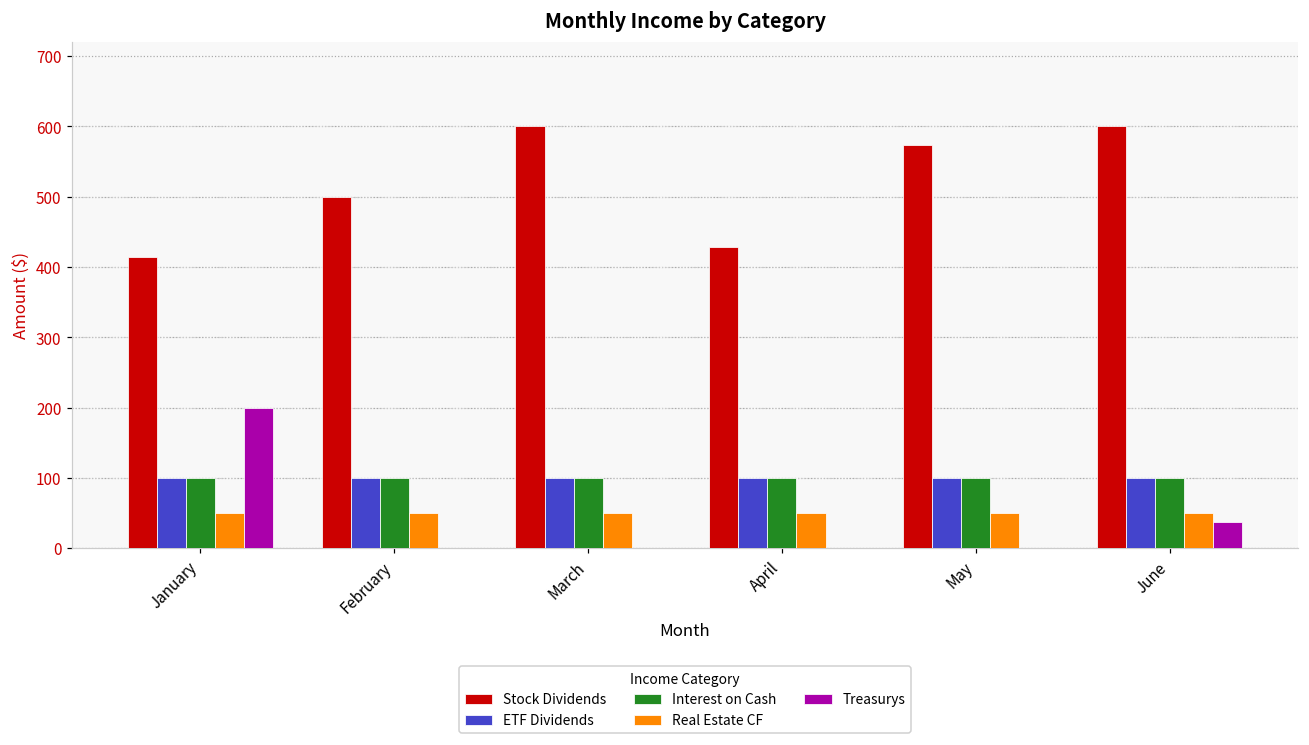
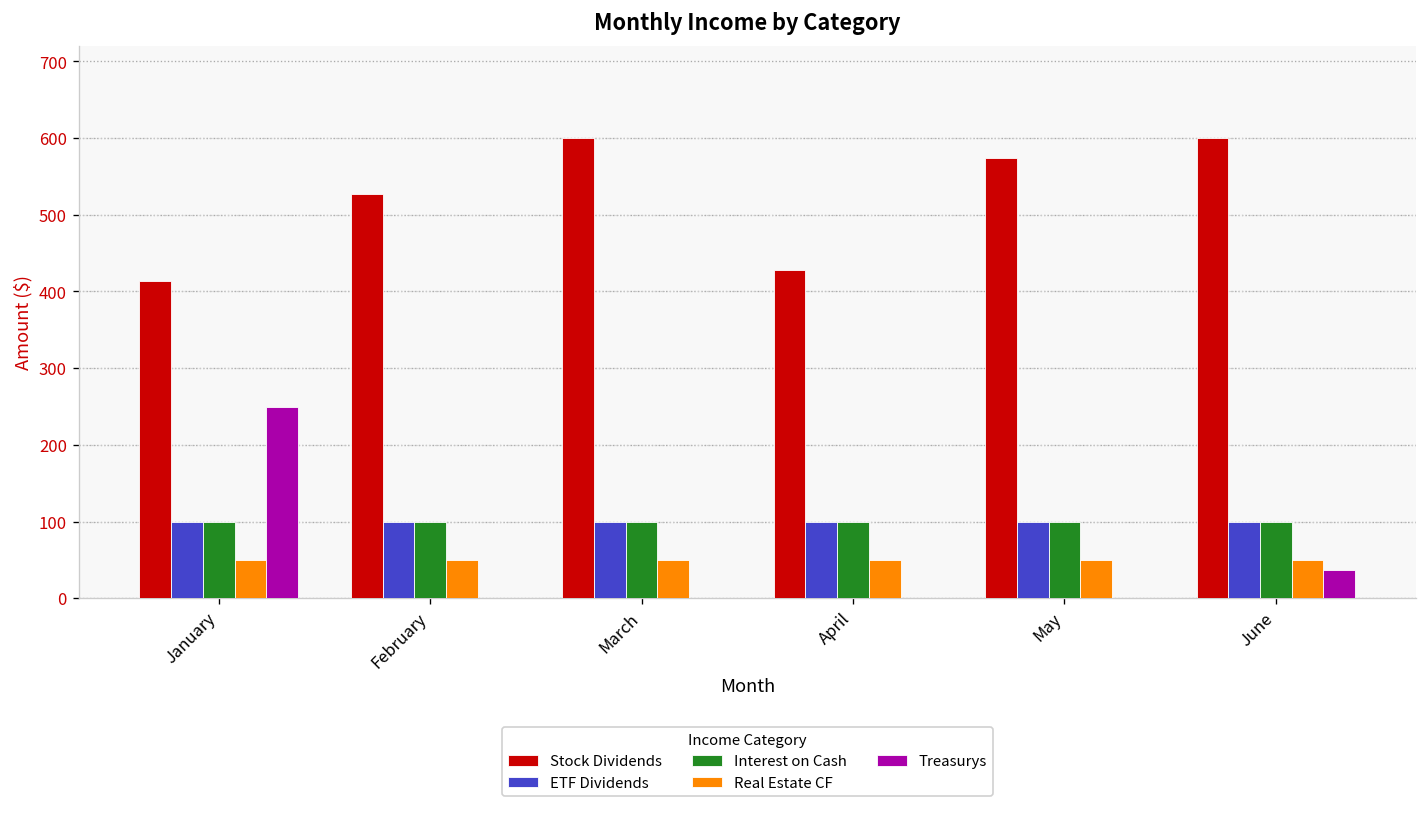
Treasurys, January: 200 -> 250
Stock Dividends, February: 500 -> 530
